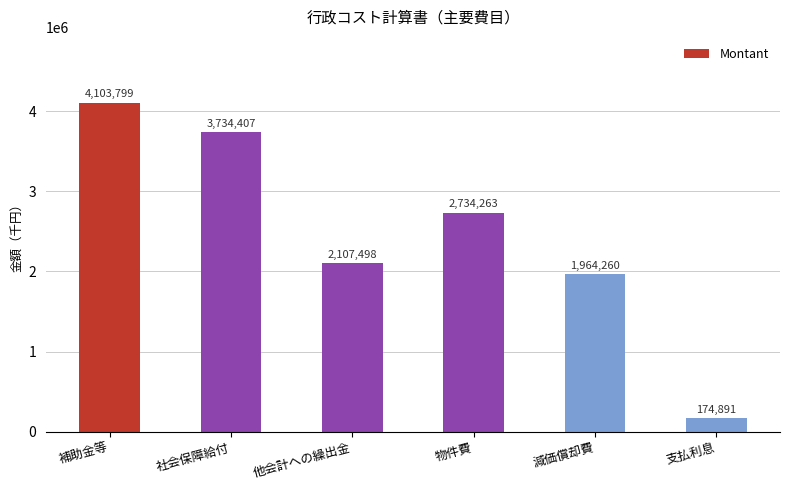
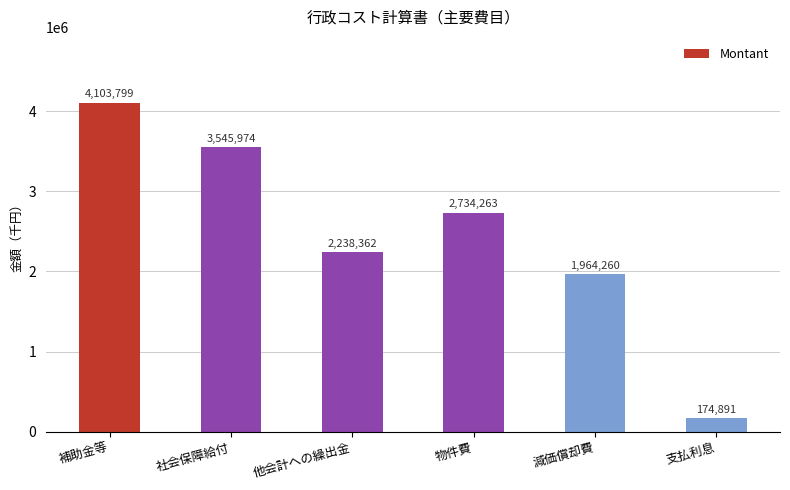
社会保障給付: 3,734,407 -> 3,545,974
他会計への繰出金: 2,107,498 -> 2,238,362
